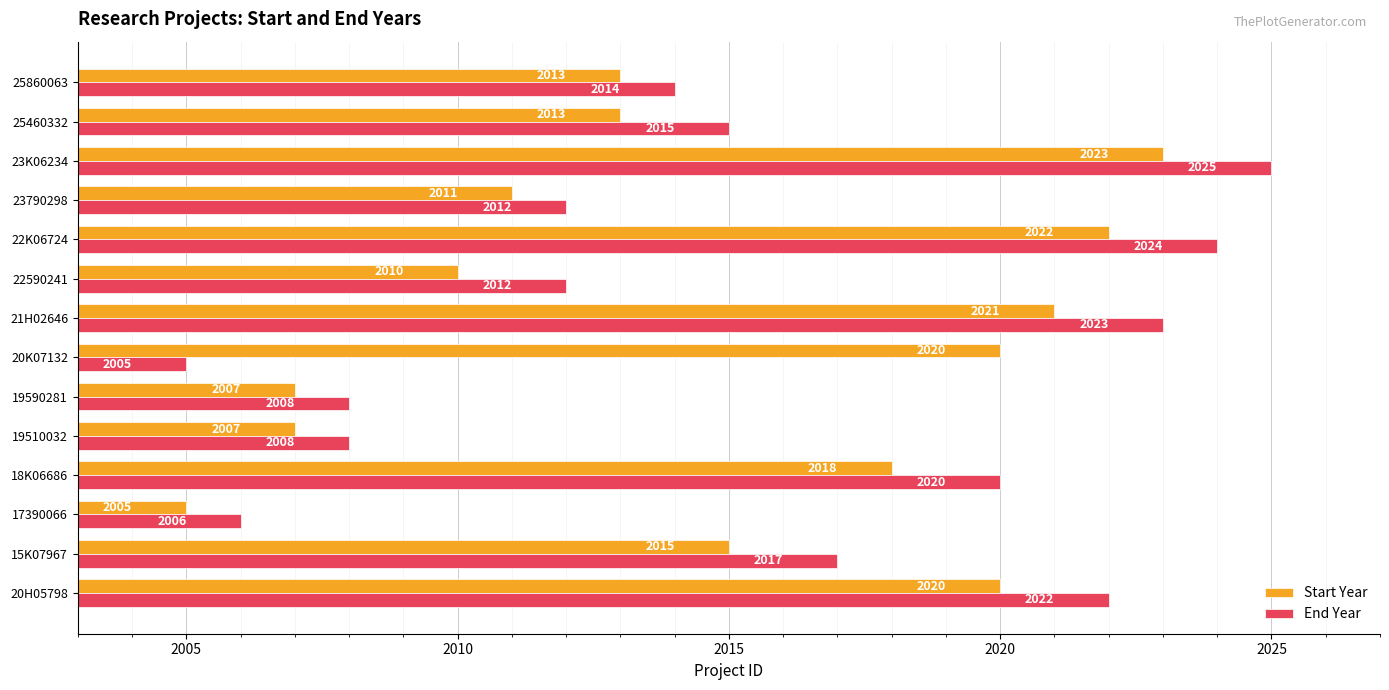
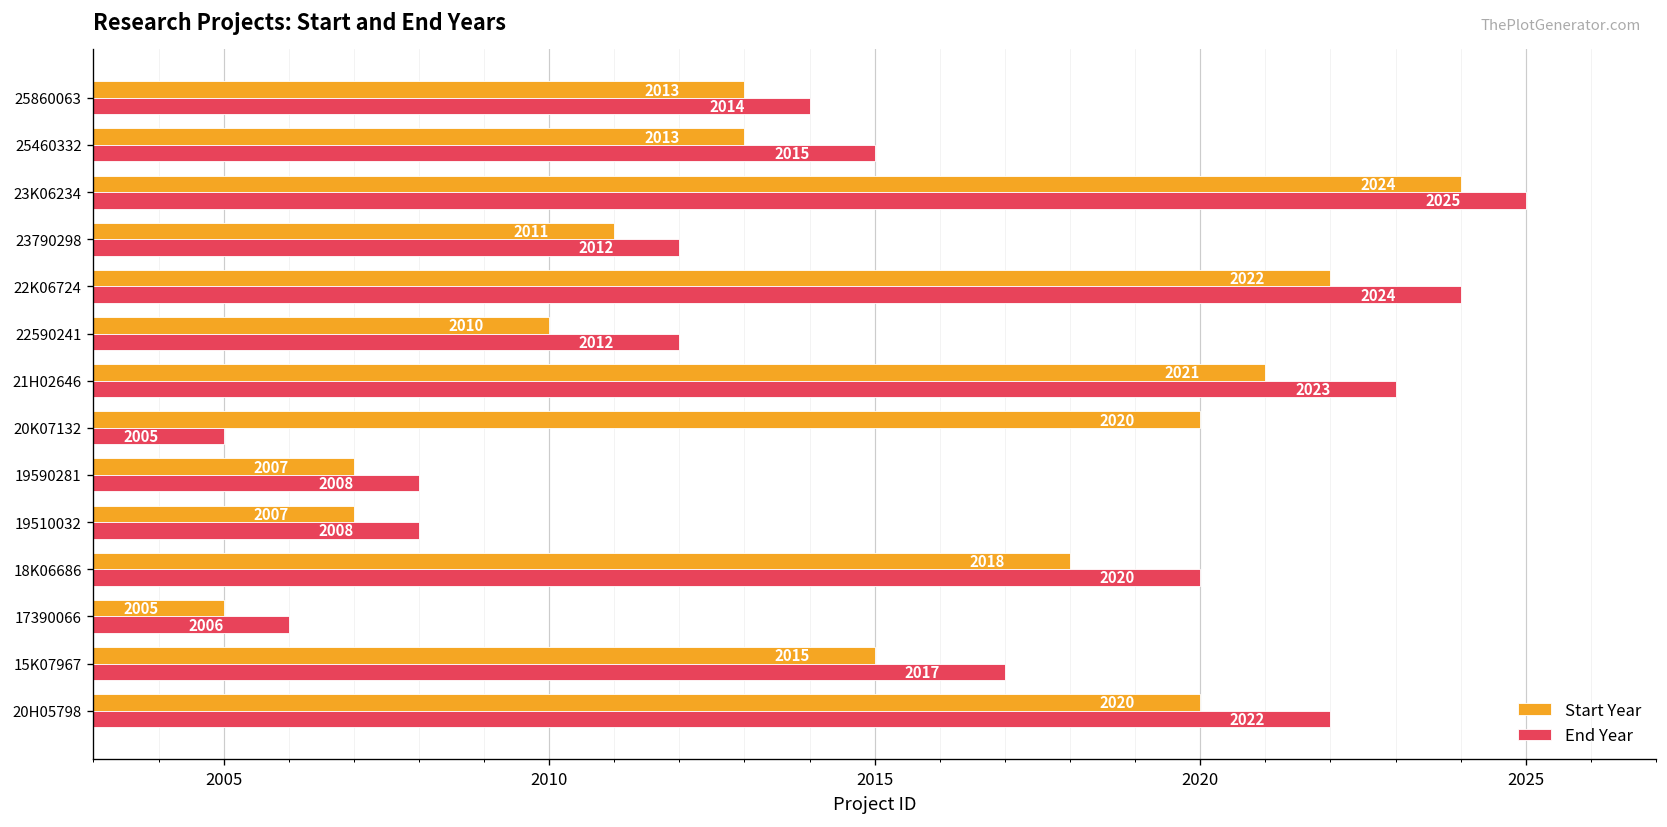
Start Year, 23K06234: 2023 -> 2024
